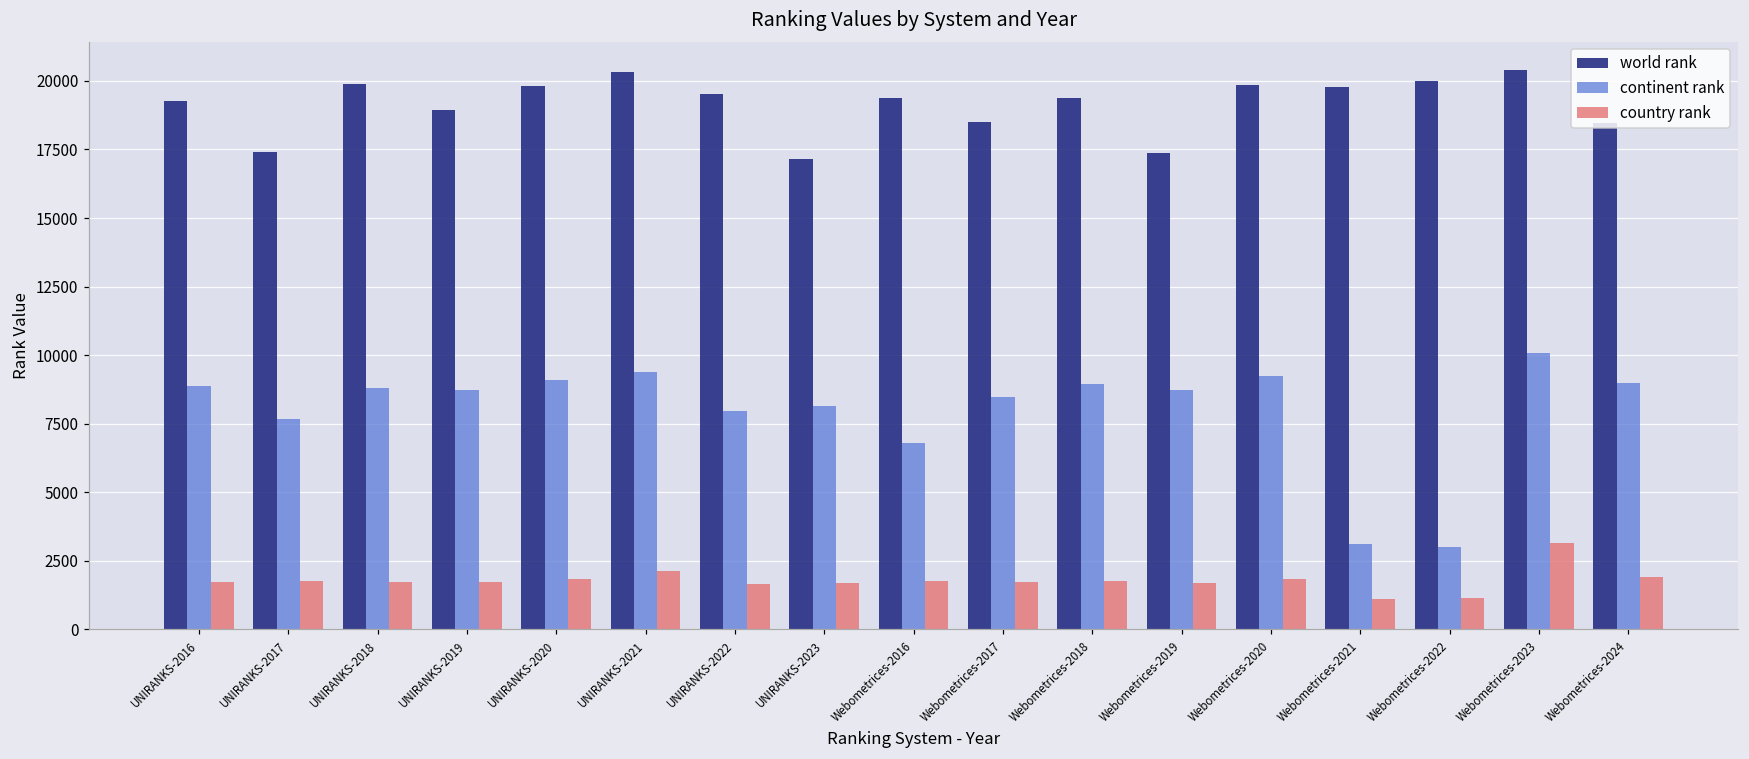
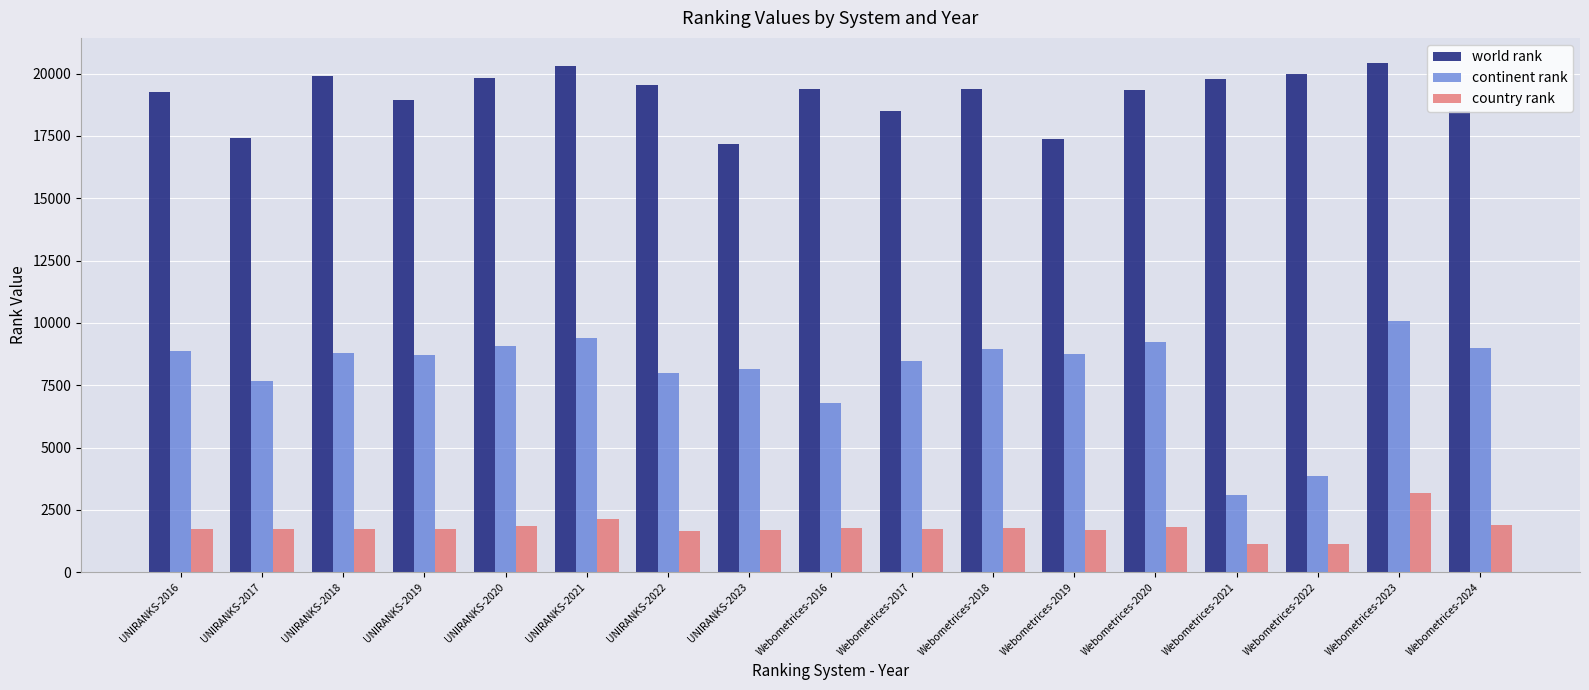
world rank, Webometrices-2020: 19800 -> 19400
continent rank, Webometrices-2022: 3000 -> 3900
